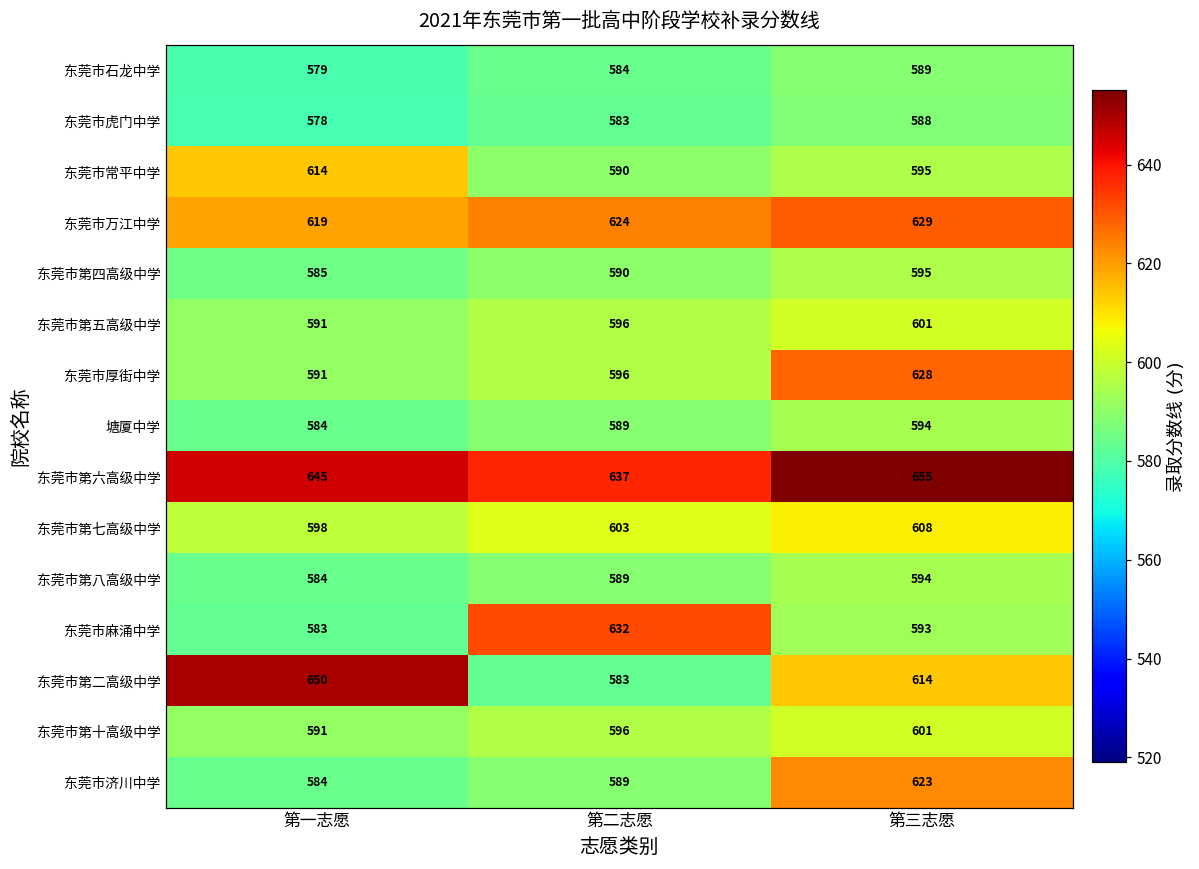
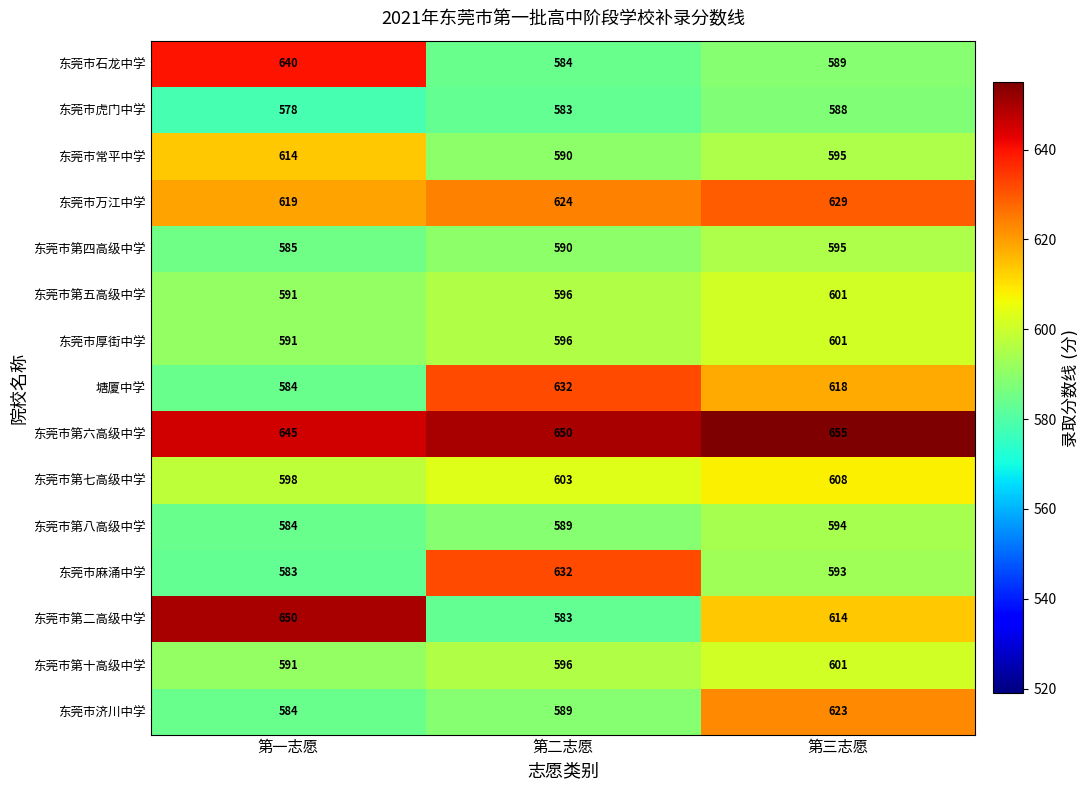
东莞市石龙中学, 第一志愿: 579 -> 640
东莞市厚街中学, 第三志愿: 628 -> 601
塘厦中学, 第二志愿: 589 -> 632
塘厦中学, 第三志愿: 594 -> 618
东莞市第六高级中学, 第二志愿: 637 -> 650
